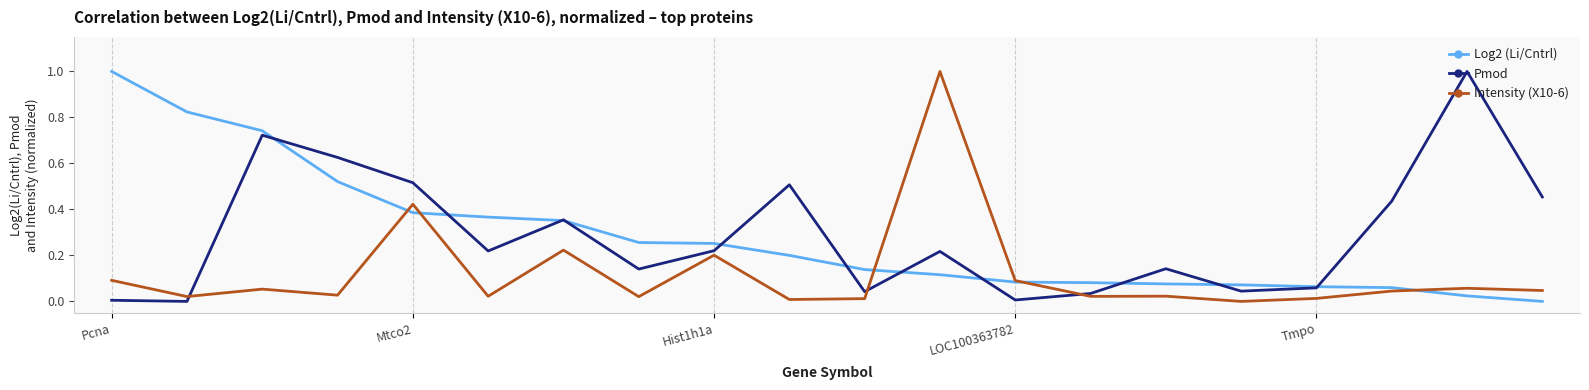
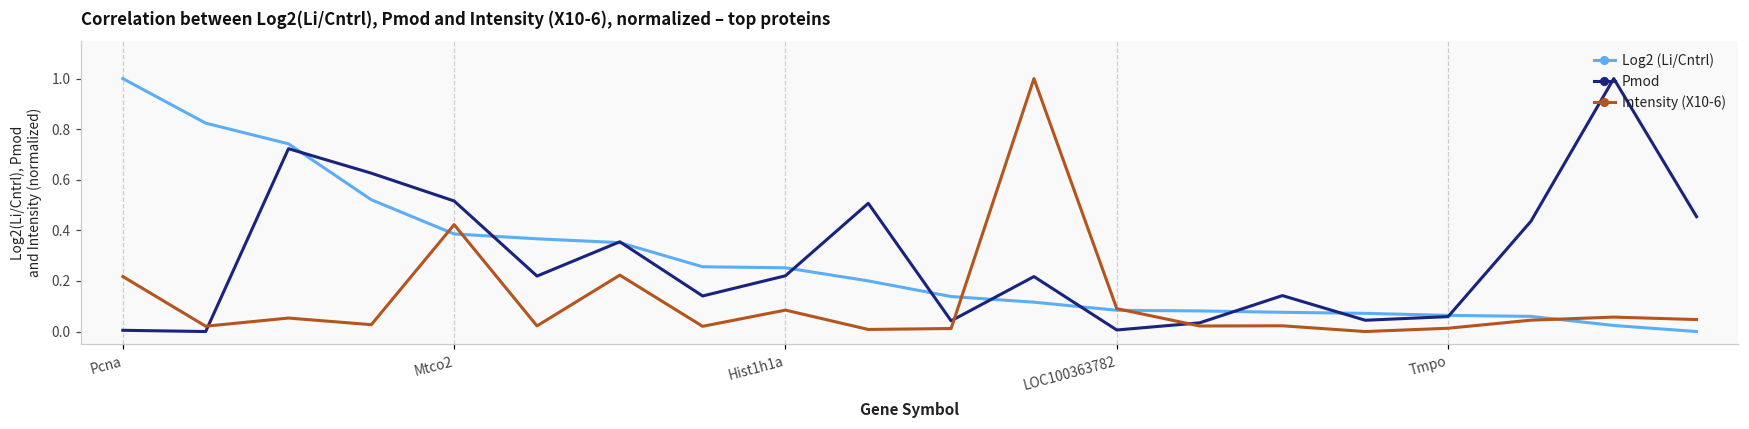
Intensity (X10-6), Pcna: 0.09 -> 0.22
Intensity (X10-6), Hist1h1a: 0.20 -> 0.08
